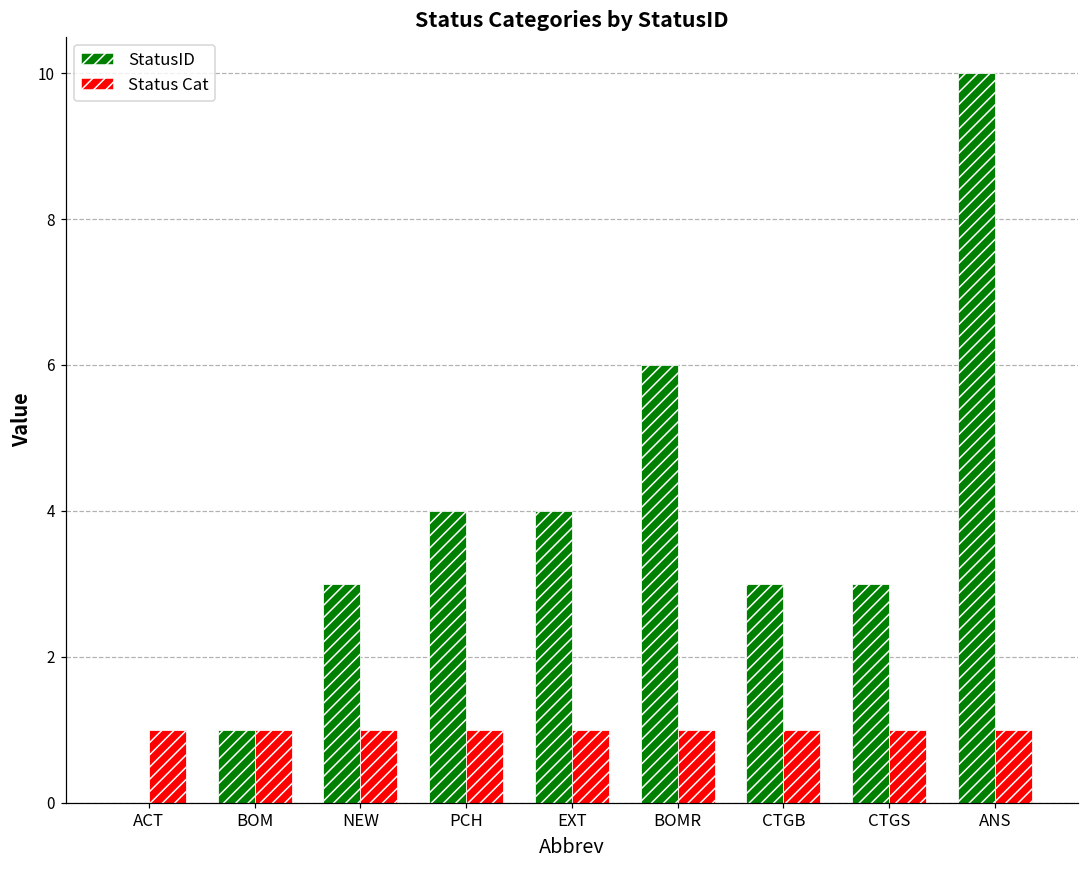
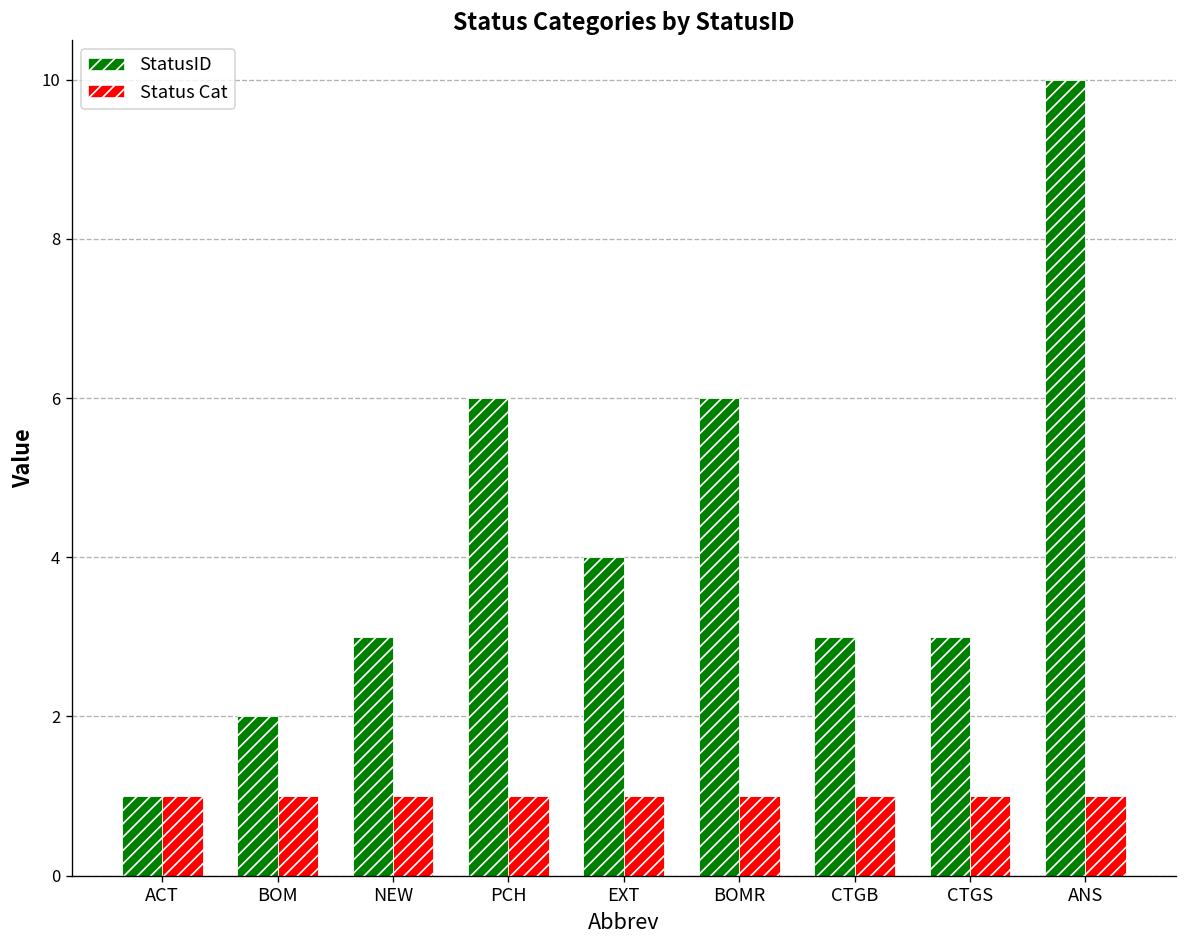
StatusID, ACT: 0 -> 1
StatusID, BOM: 1 -> 2
StatusID, PCH: 4 -> 6
